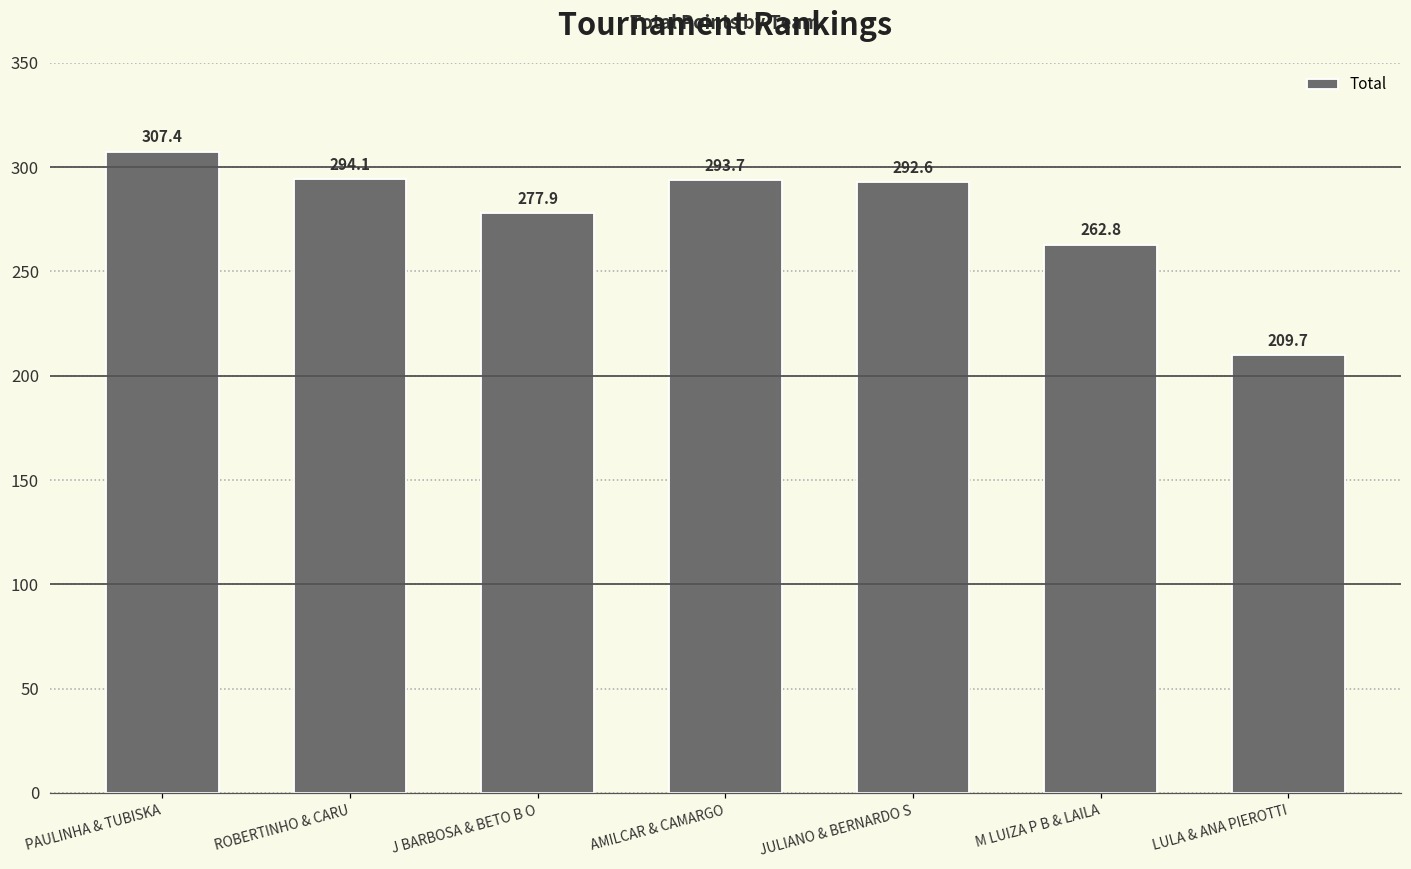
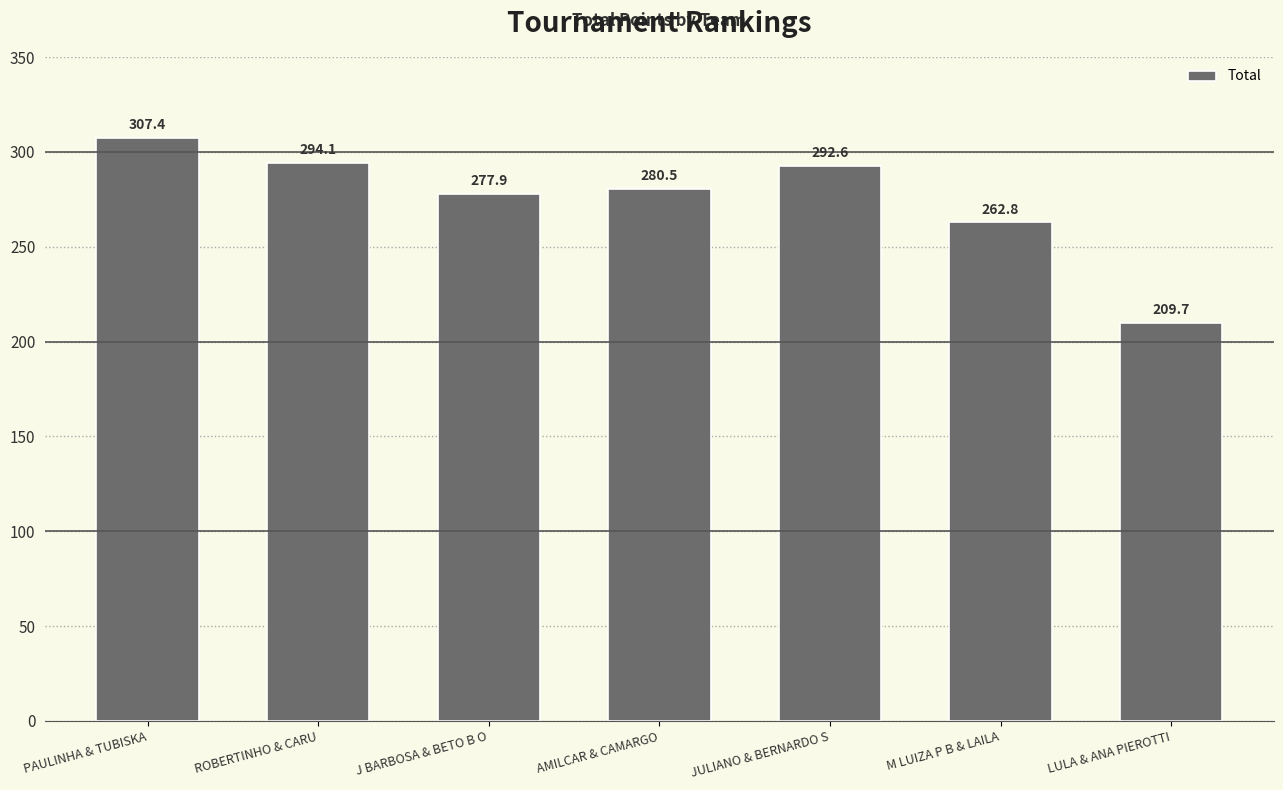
AMILCAR & CAMARGO: 293.7 -> 280.5
